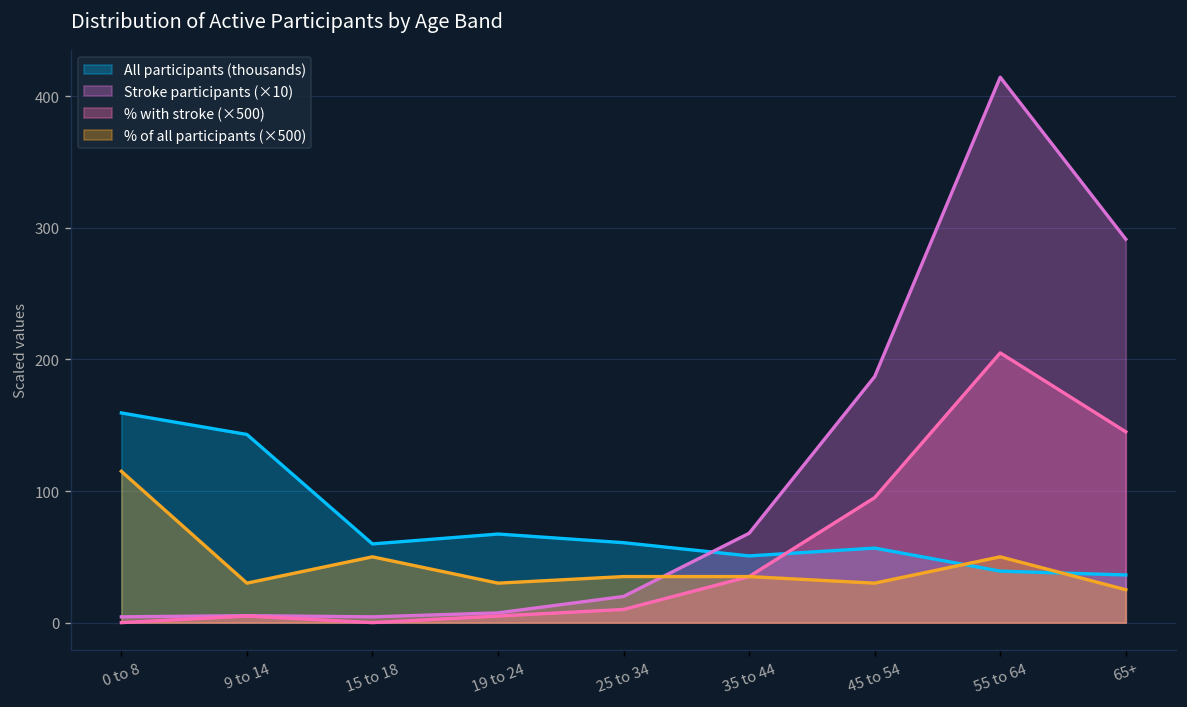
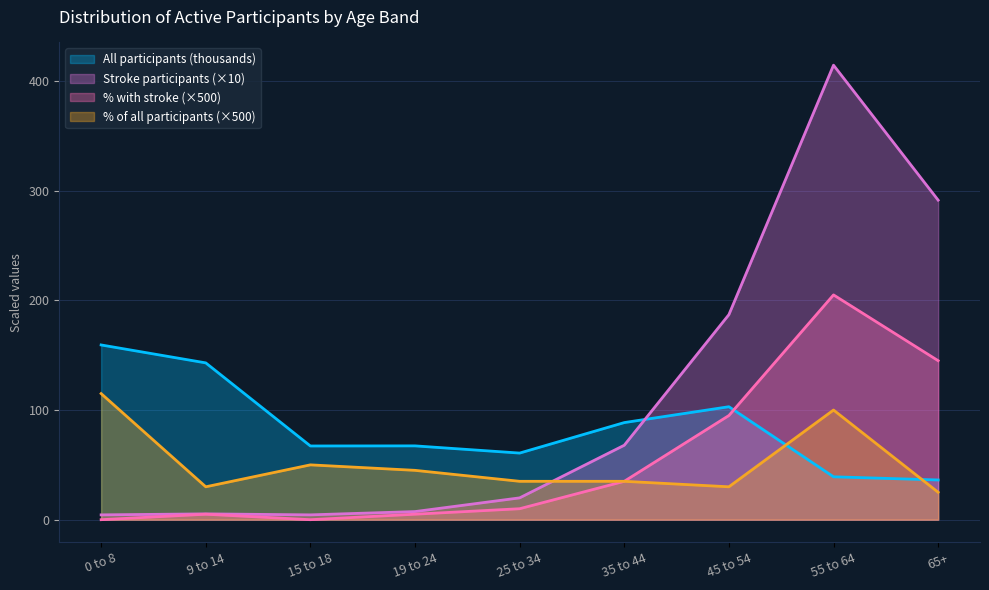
All participants (thousands), 15 to 18: 60 -> 67
% of all participants (×500), 19 to 24: 30 -> 45
All participants (thousands), 35 to 44: 51 -> 89
All participants (thousands), 45 to 54: 57 -> 103
% of all participants (×500), 55 to 64: 50 -> 100
